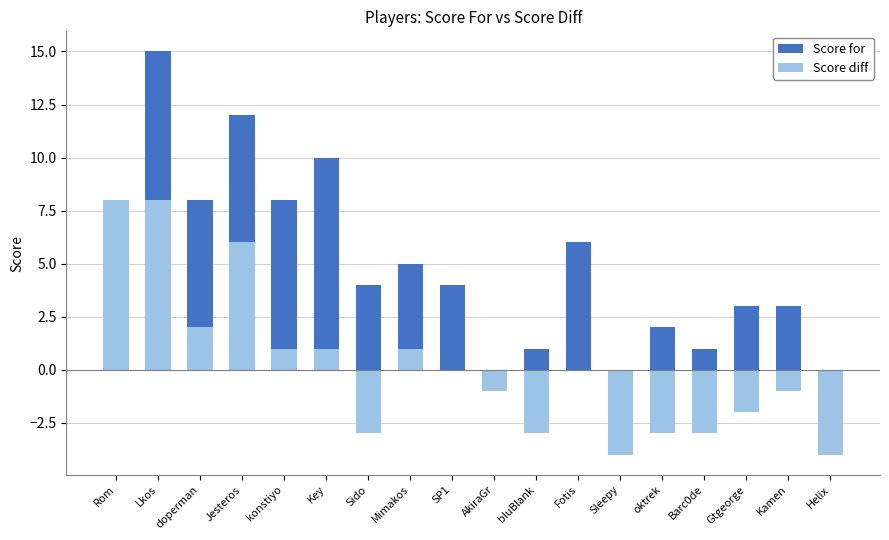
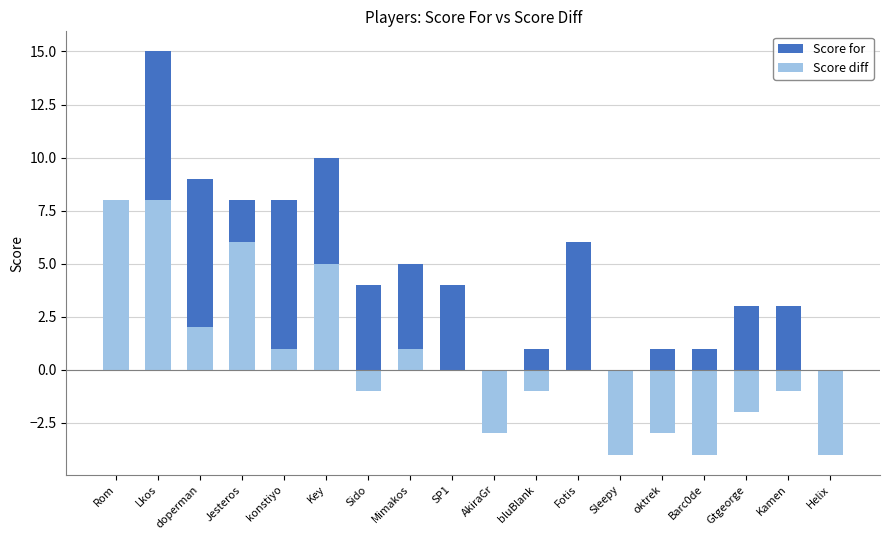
Score for, doperman: 8 -> 9
Score for, Jesteros: 12 -> 8
Score diff, Key: 1 -> 5
Score diff, Sido: -3 -> -1
Score diff, AkiraGr: -1 -> -3
Score diff, bluBlank: -3 -> -1
Score for, oktrek: 2 -> 1
Score diff, Barc0de: -3 -> -4
